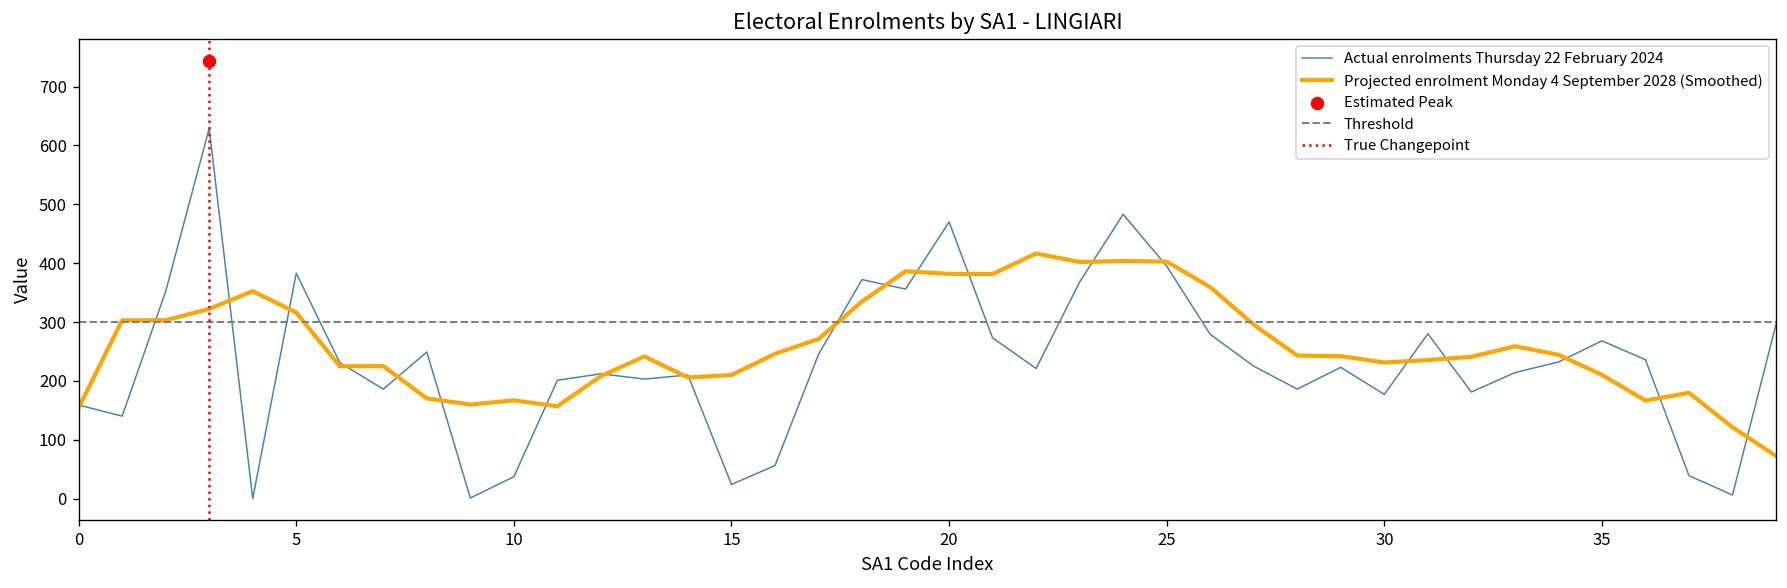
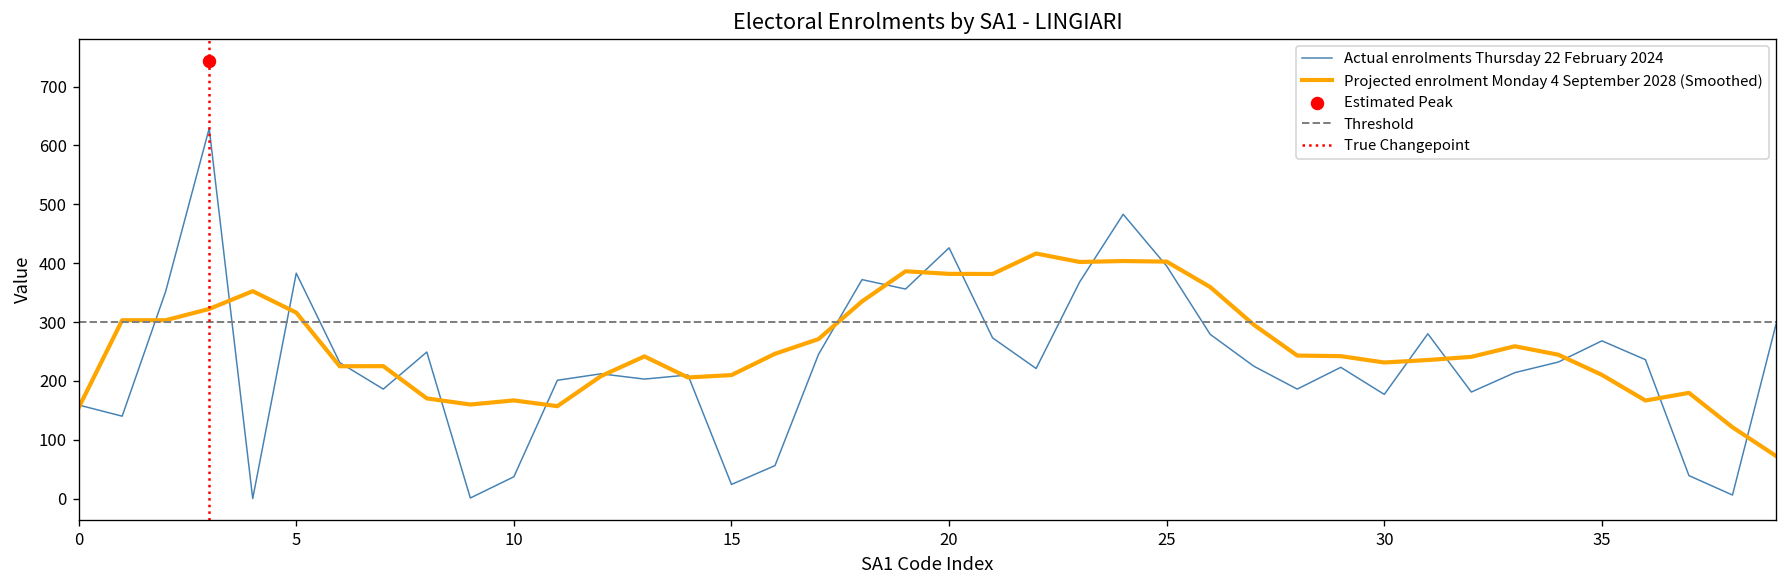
Actual enrolments Thursday 22 February 2024, 20: 470 -> 430
